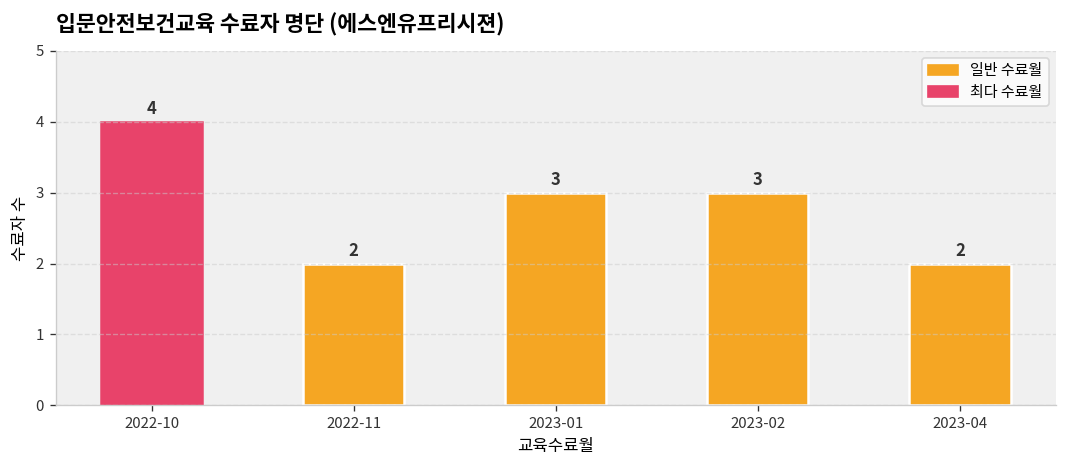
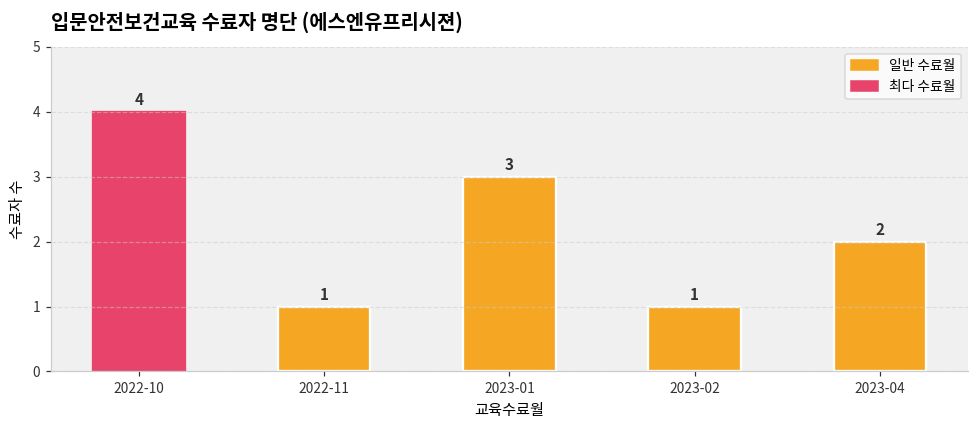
2022-11: 2 -> 1
2023-02: 3 -> 1
